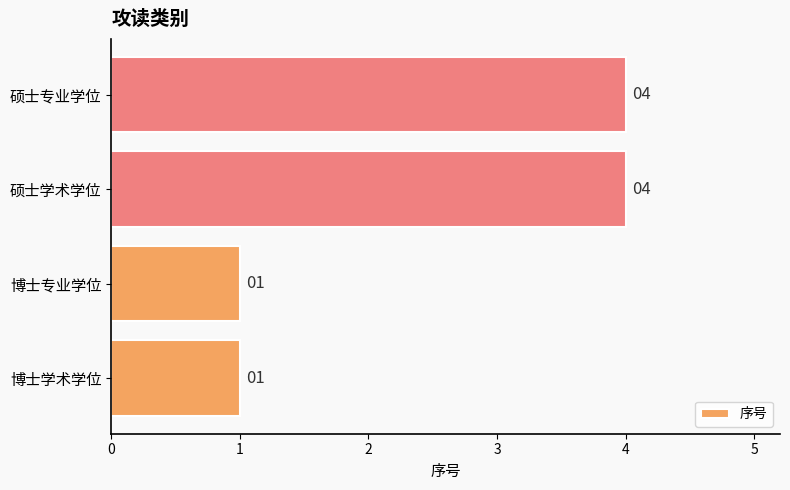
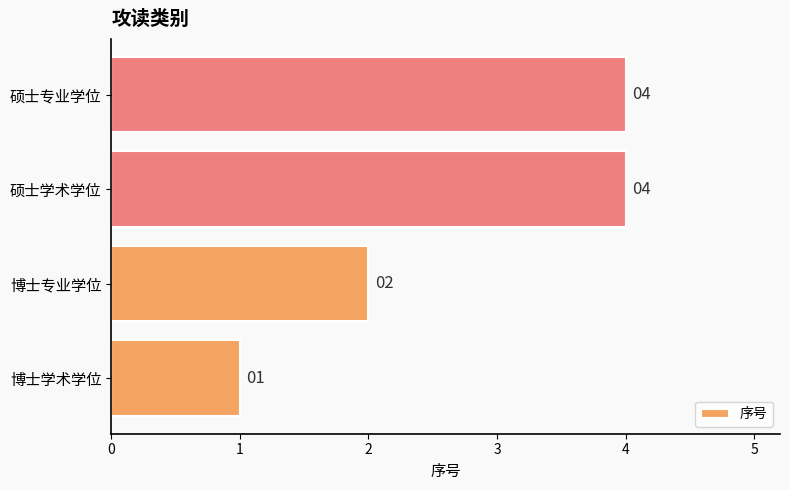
博士专业学位: 01 -> 02
